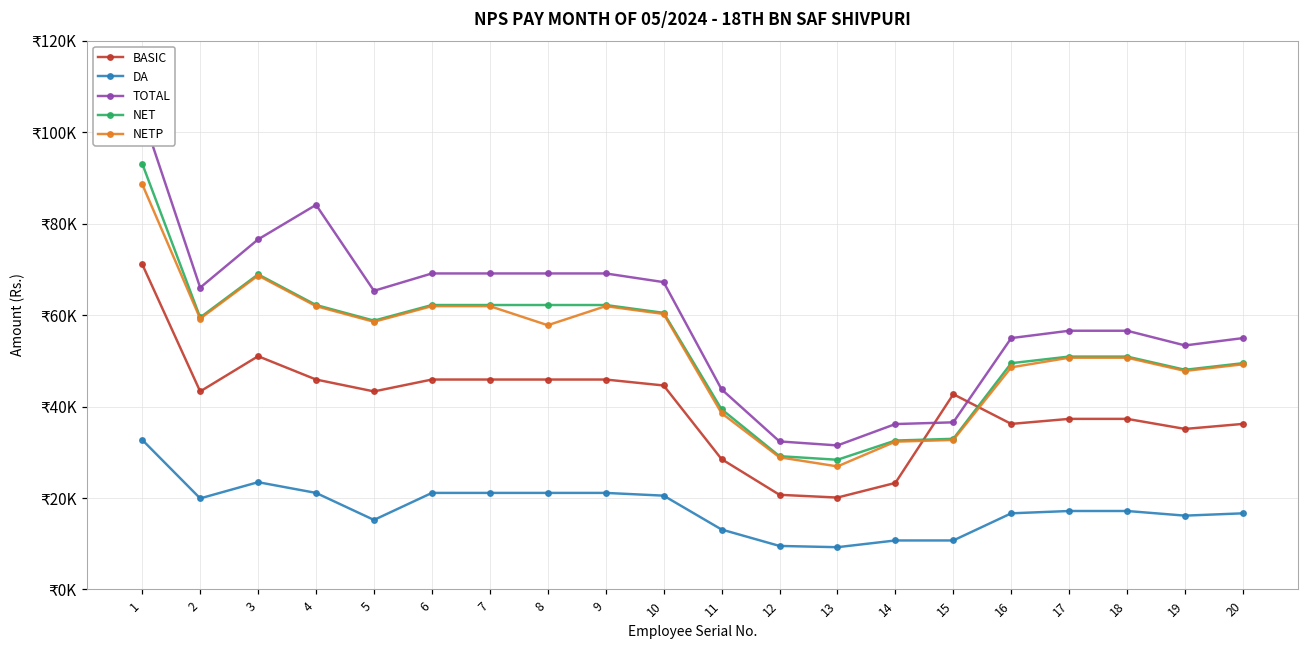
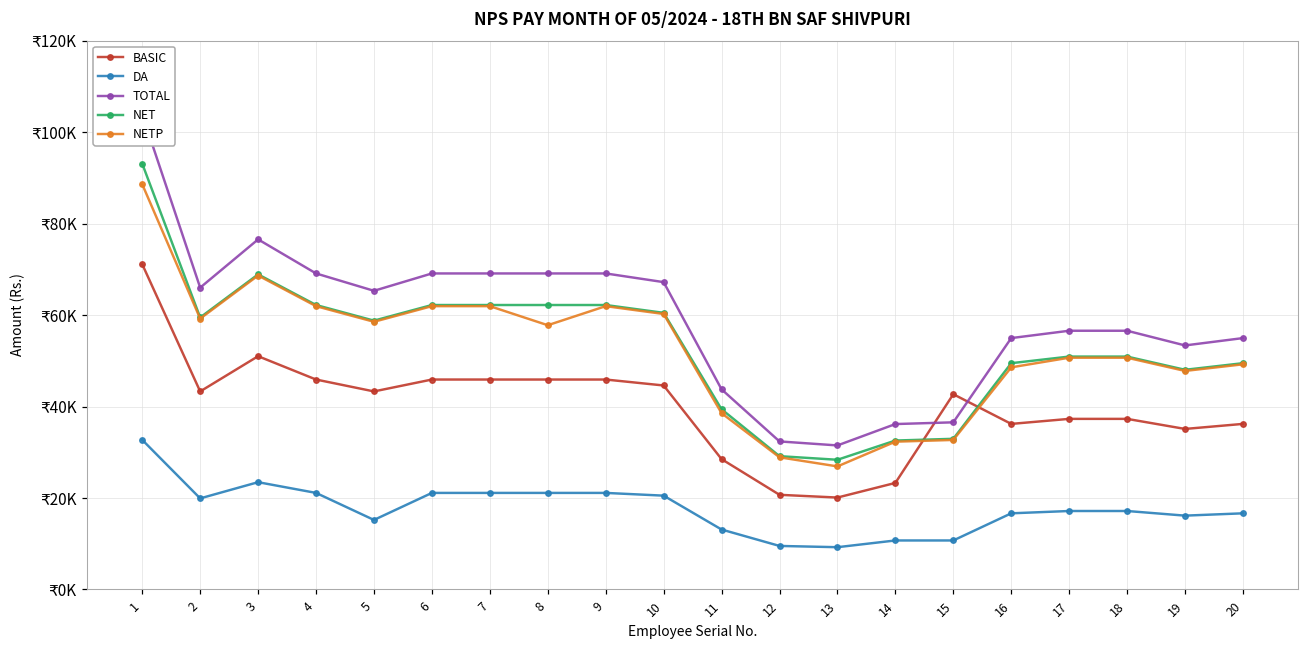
TOTAL, 4: ₹84000 -> ₹69000
